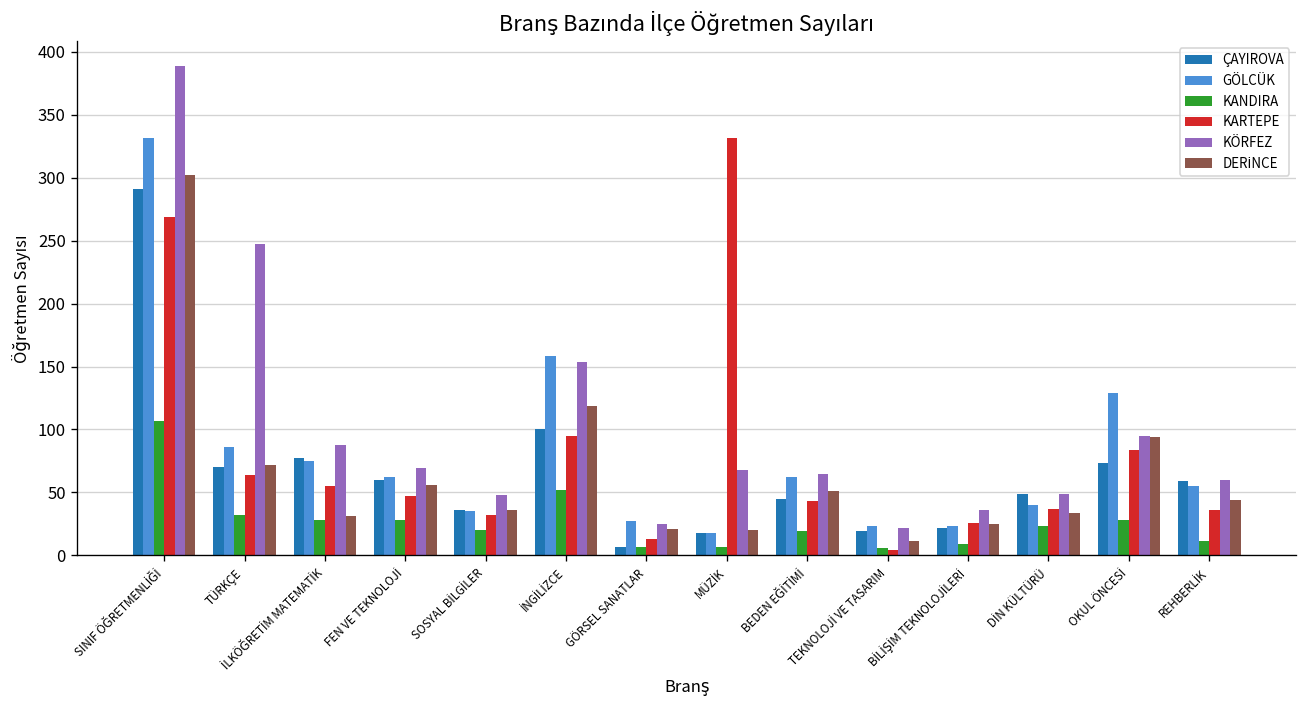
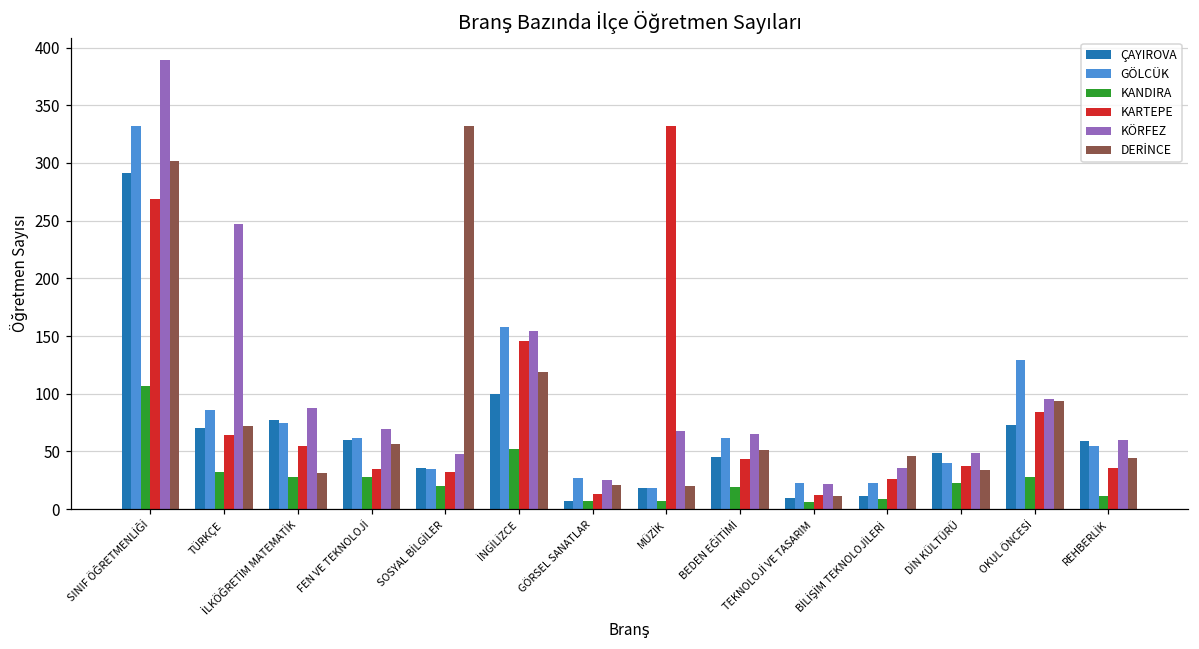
KARTEPE, FEN VE TEKNOLOJİ: 47 -> 35
DERİNCE, SOSYAL BİLGİLER: 36 -> 332
KARTEPE, İNGİLİZCE: 95 -> 146
ÇAYIROVA, TEKNOLOJİ VE TASARIM: 19 -> 10
KARTEPE, TEKNOLOJİ VE TASARIM: 4 -> 12
ÇAYIROVA, BİLİŞİM TEKNOLOJİLERİ: 22 -> 11
DERİNCE, BİLİŞİM TEKNOLOJİLERİ: 25 -> 46
